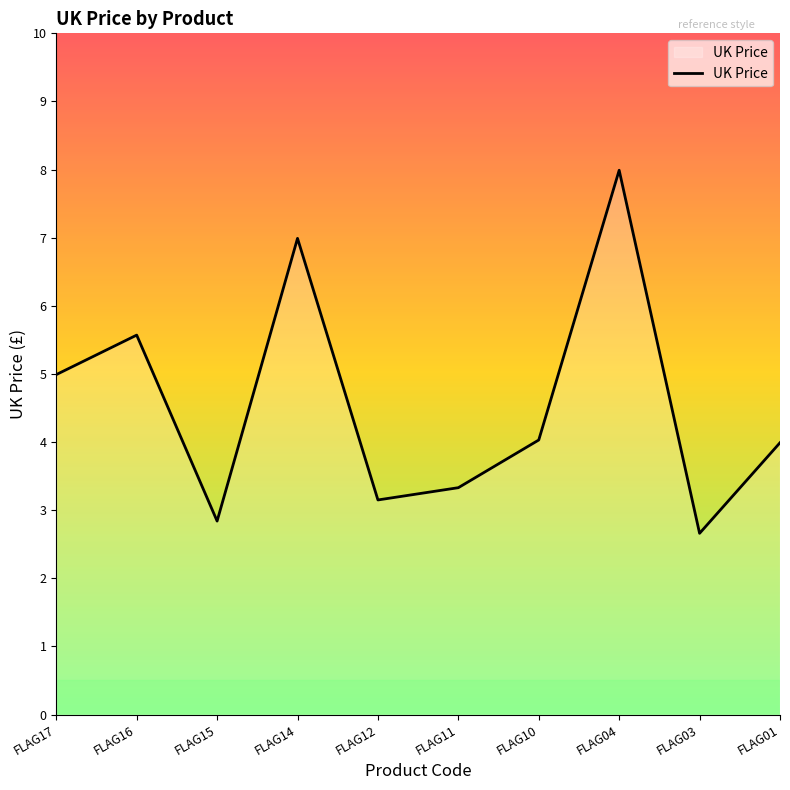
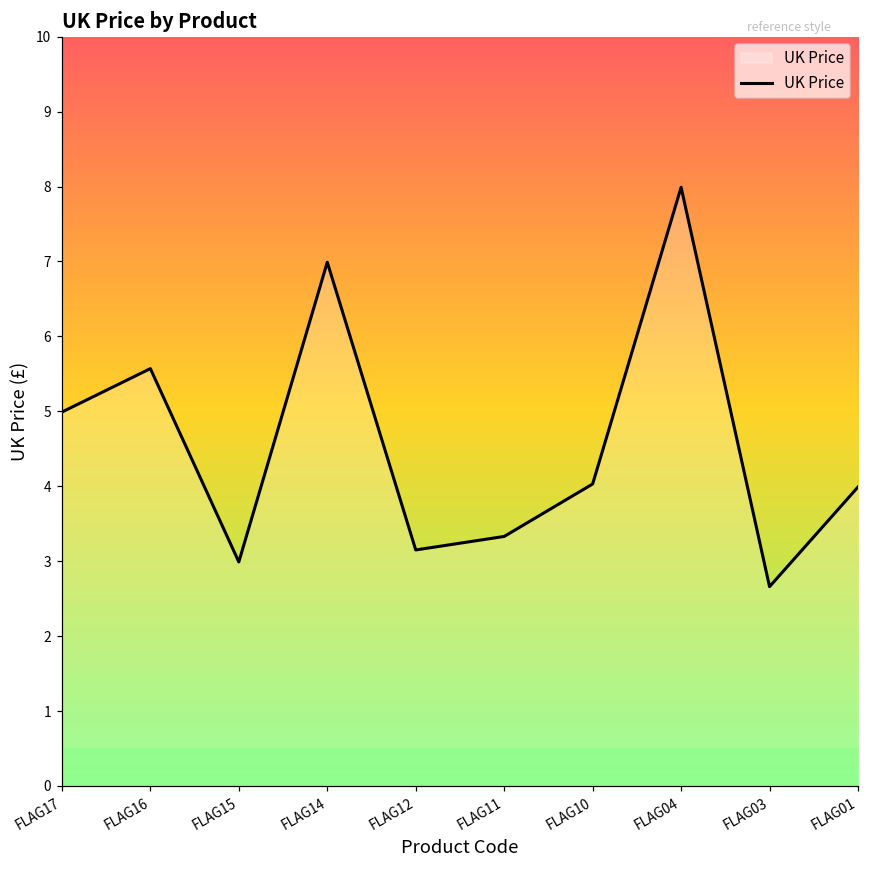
FLAG15: 2.8 -> 3.0
